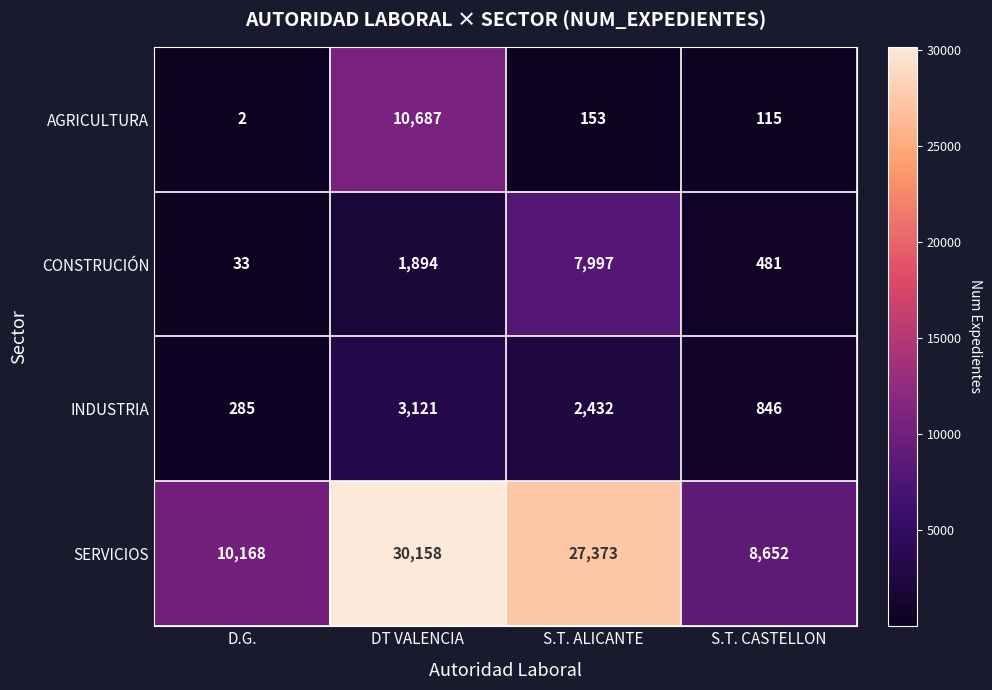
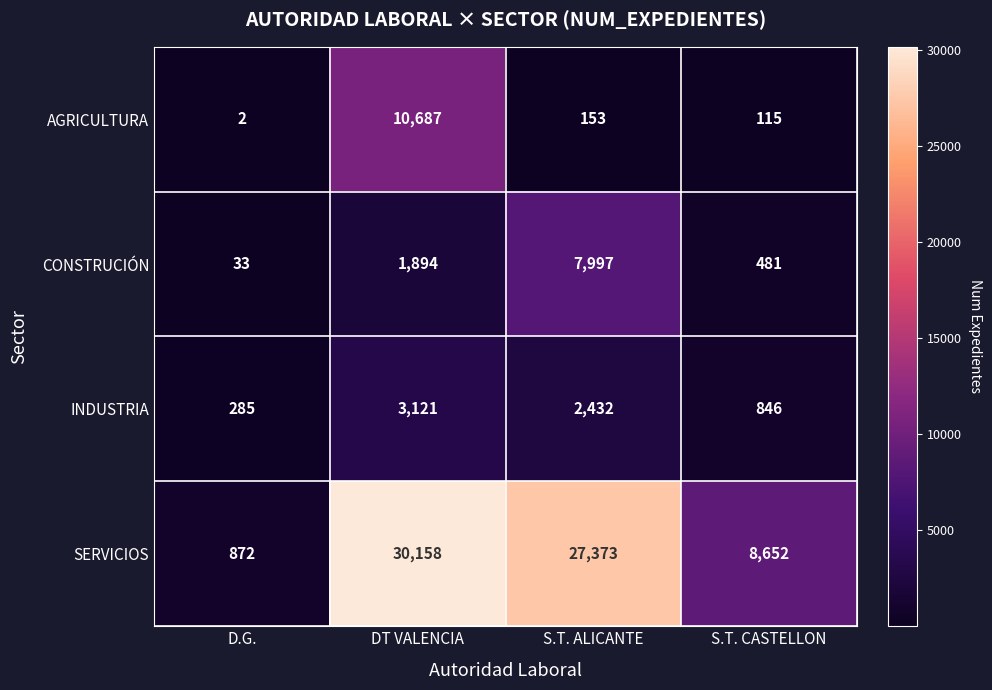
SERVICIOS, D.G.: 10,168 -> 872
